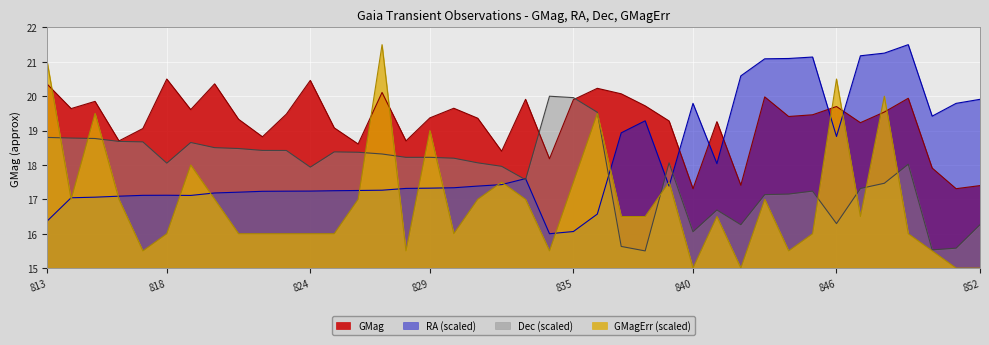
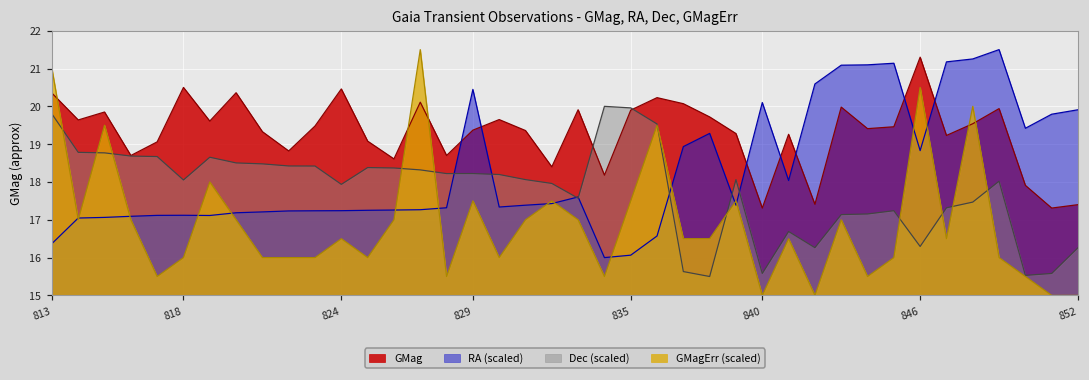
Dec (scaled), 813: 18.8 -> 19.8
GMagErr (scaled), 824: 16.0 -> 16.5
RA (scaled), 829: 17.3 -> 20.4
GMagErr (scaled), 829: 19.0 -> 17.5
RA (scaled), 840: 19.8 -> 20.1
Dec (scaled), 840: 16.1 -> 15.6
GMag, 846: 19.7 -> 21.3
